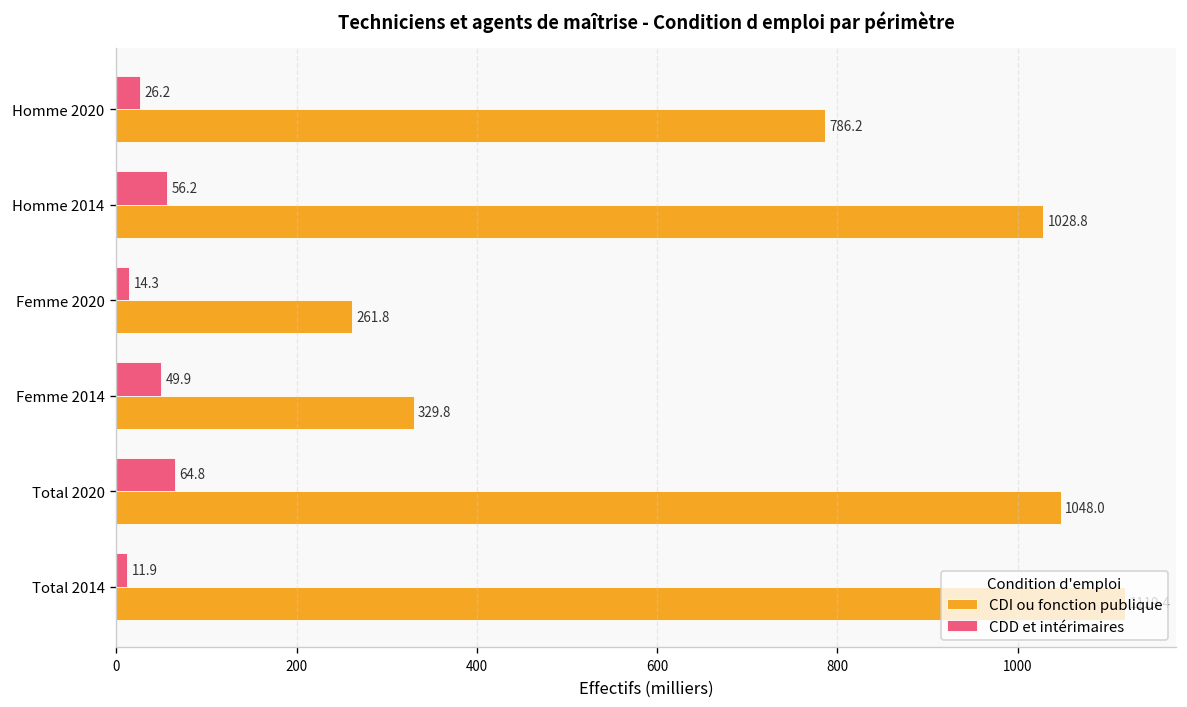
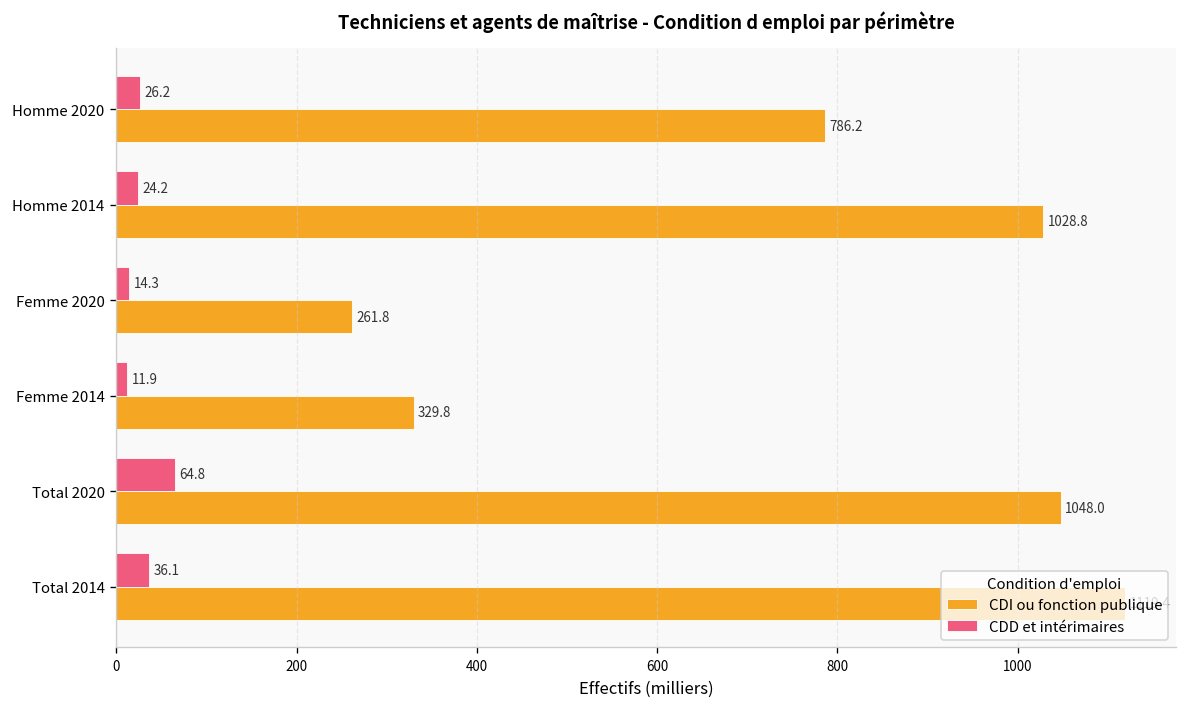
CDD et intérimaires, Homme 2014: 56.2 -> 24.2
CDD et intérimaires, Femme 2014: 49.9 -> 11.9
CDD et intérimaires, Total 2014: 11.9 -> 36.1
